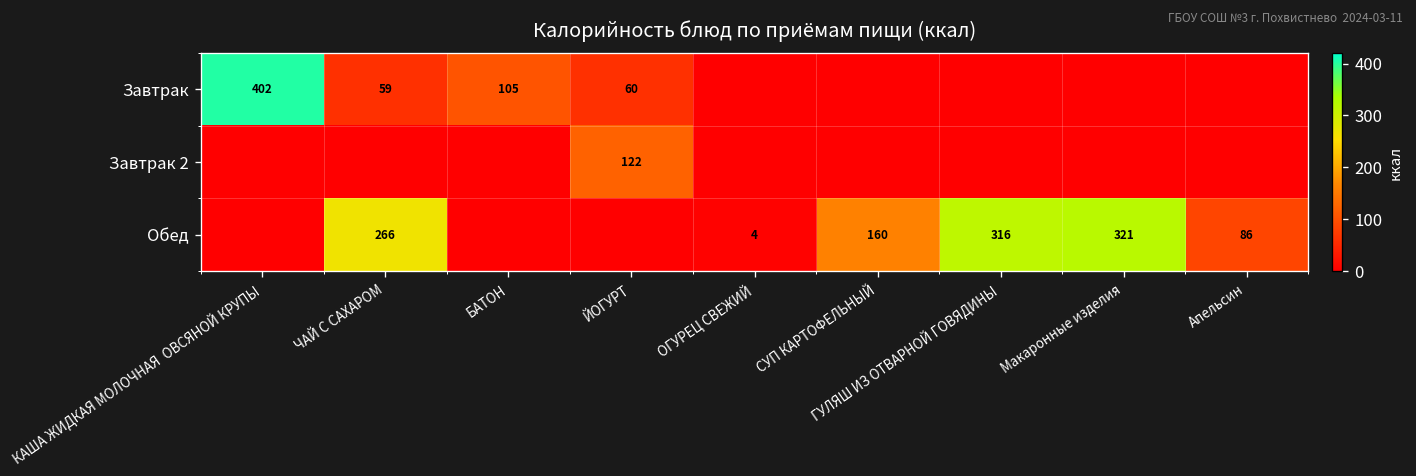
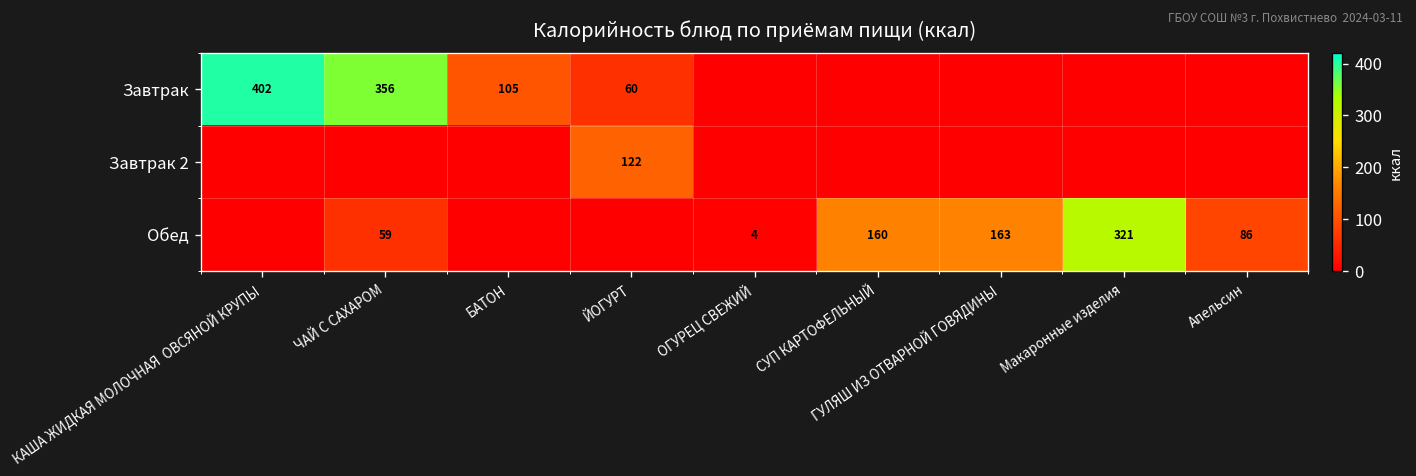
Завтрак, ЧАЙ С САХАРОМ: 59 -> 356
Обед, ЧАЙ С САХАРОМ: 266 -> 59
Обед, ГУЛЯШ ИЗ ОТВАРНОЙ ГОВЯДИНЫ: 316 -> 163
